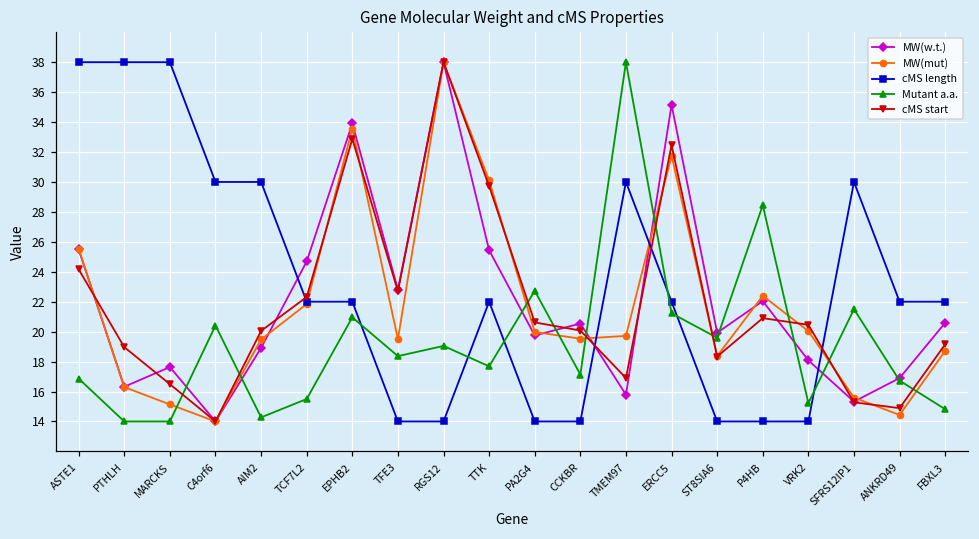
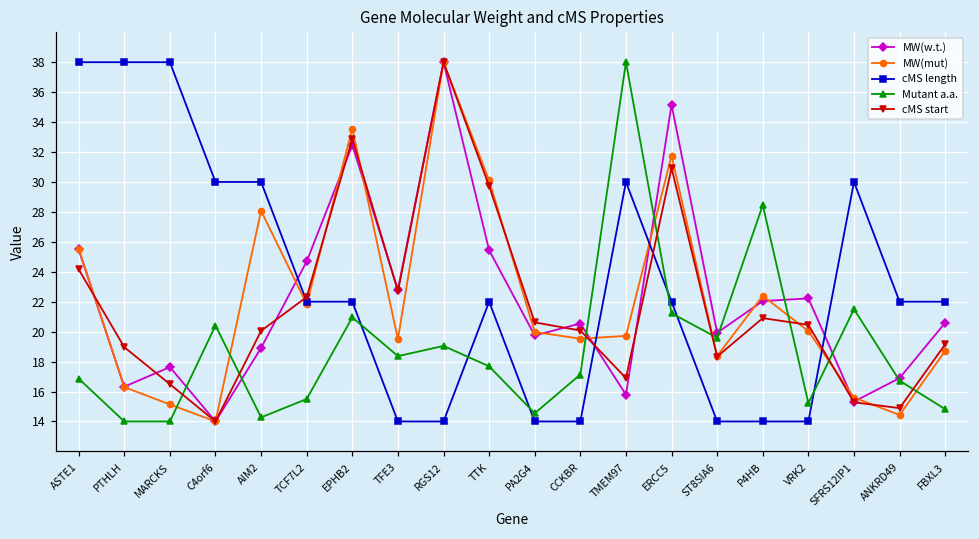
MW(mut), AIM2: 19.5 -> 28.1
MW(w.t.), EPHB2: 33.9 -> 32.5
Mutant a.a., PA2G4: 22.7 -> 14.5
cMS start, ERCC5: 32.5 -> 30.9
MW(w.t.), VRK2: 18.1 -> 22.2
